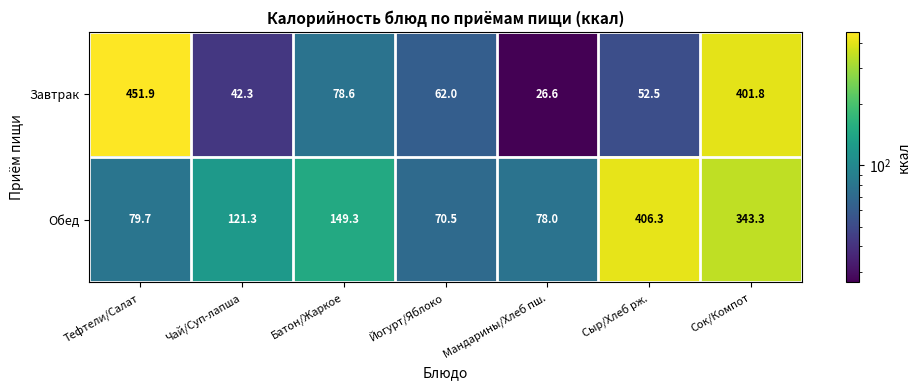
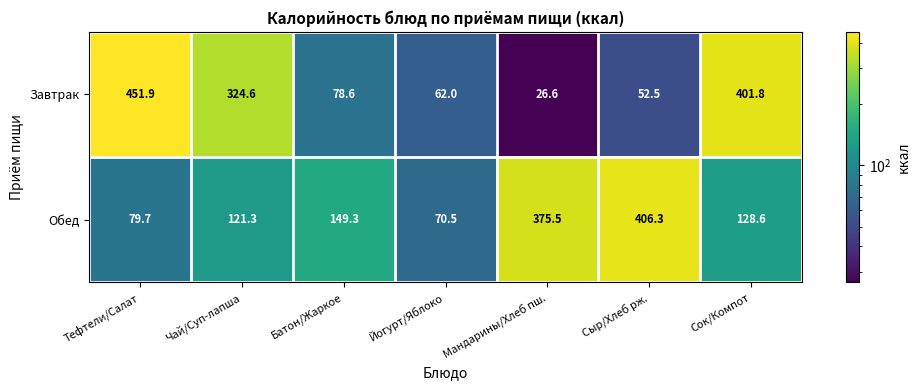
Завтрак, Чай/Суп-лапша: 42.3 -> 324.6
Обед, Мандарины/Хлеб пш.: 78.0 -> 375.5
Обед, Сок/Компот: 343.3 -> 128.6
